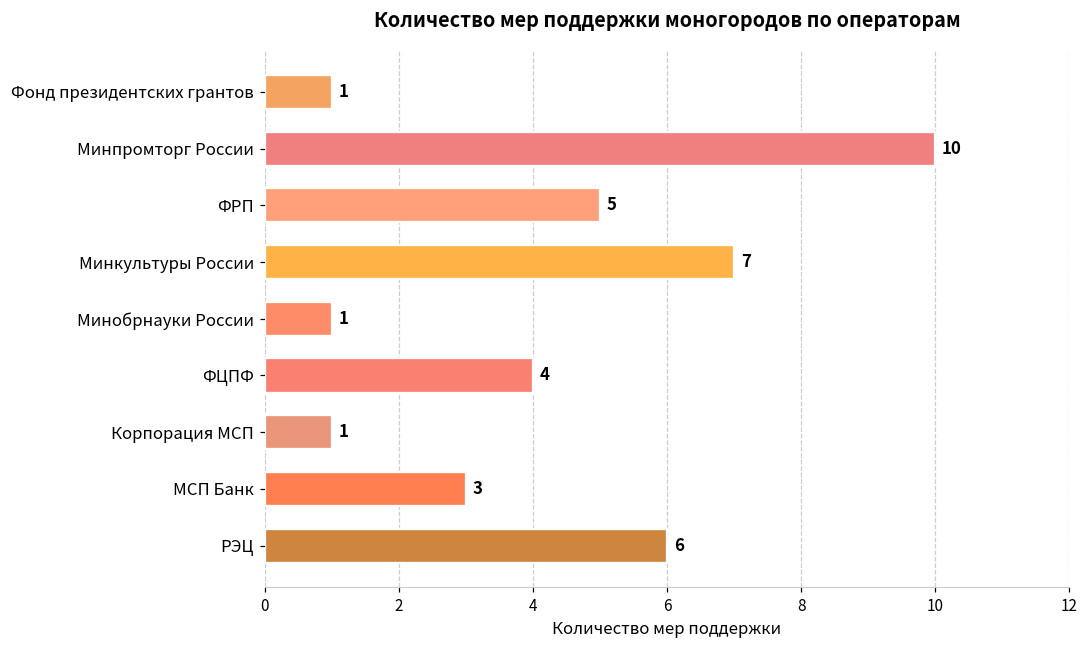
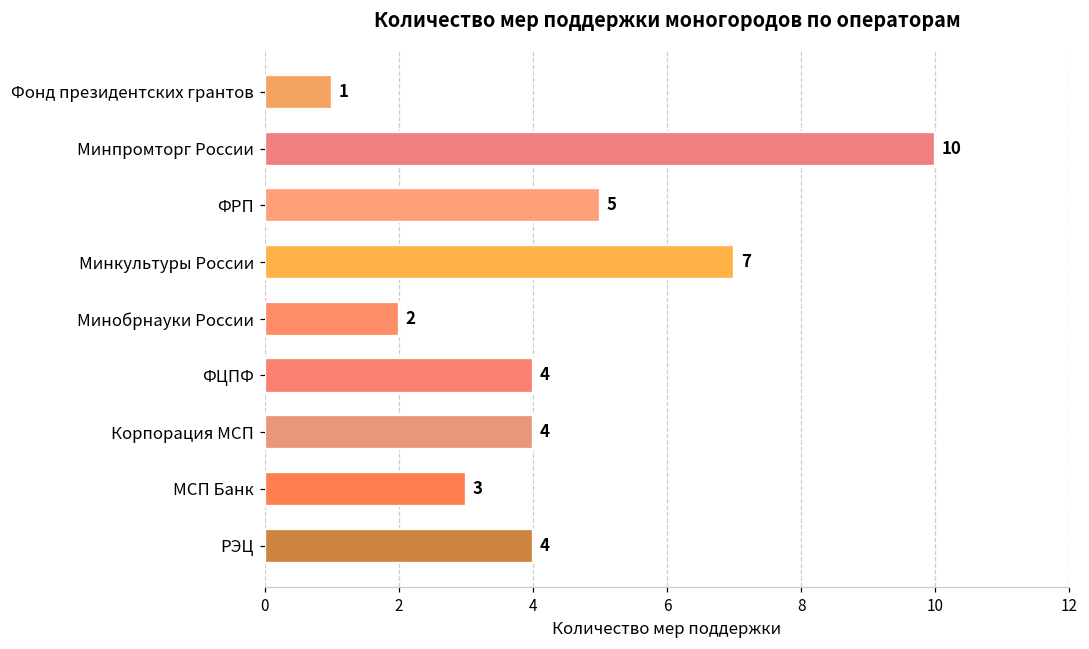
Минобрнауки России: 1 -> 2
Корпорация МСП: 1 -> 4
РЭЦ: 6 -> 4
